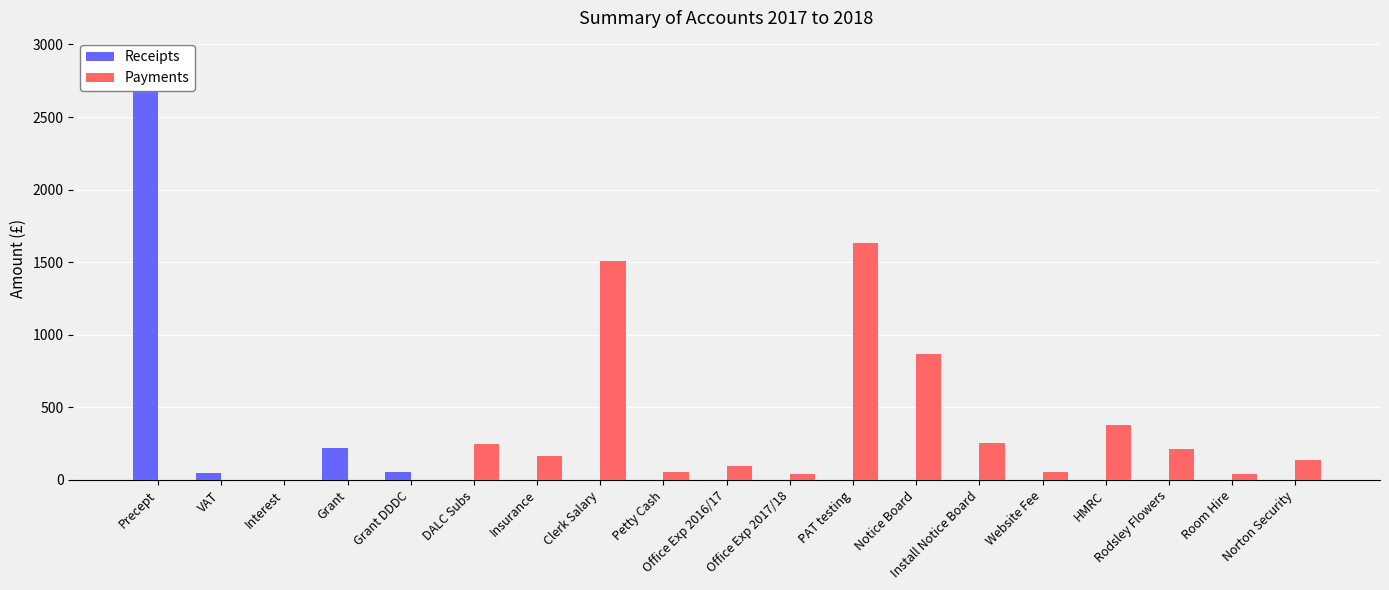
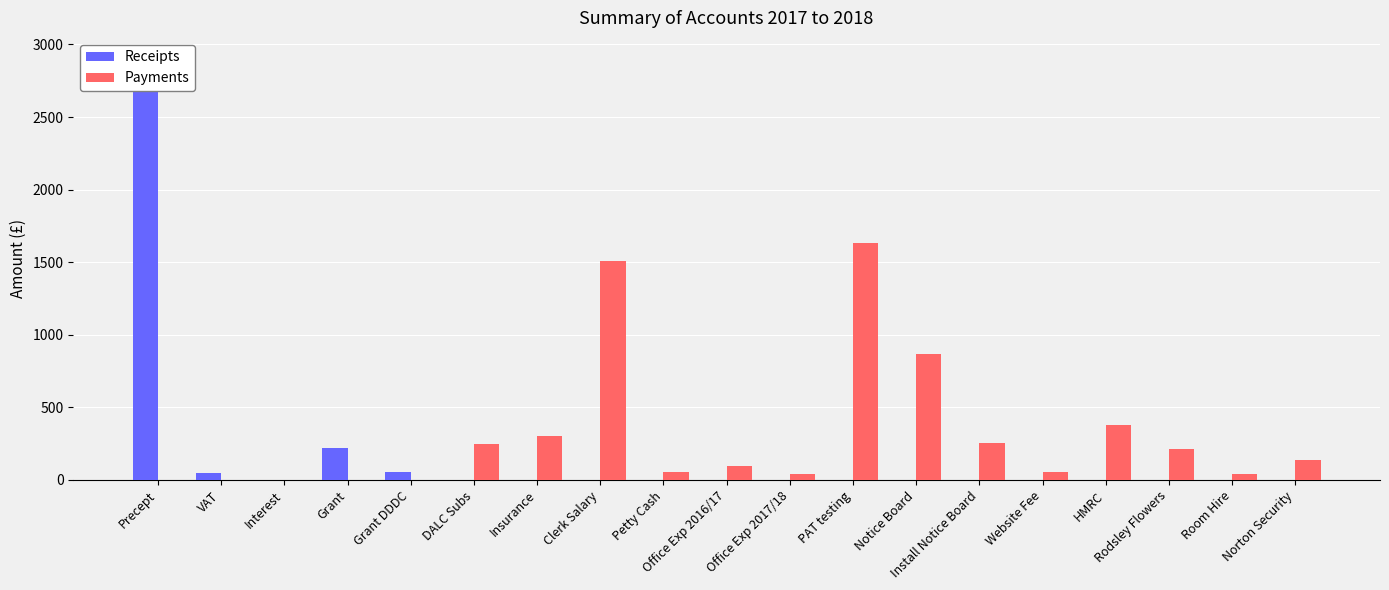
Payments, Insurance: 170 -> 300
